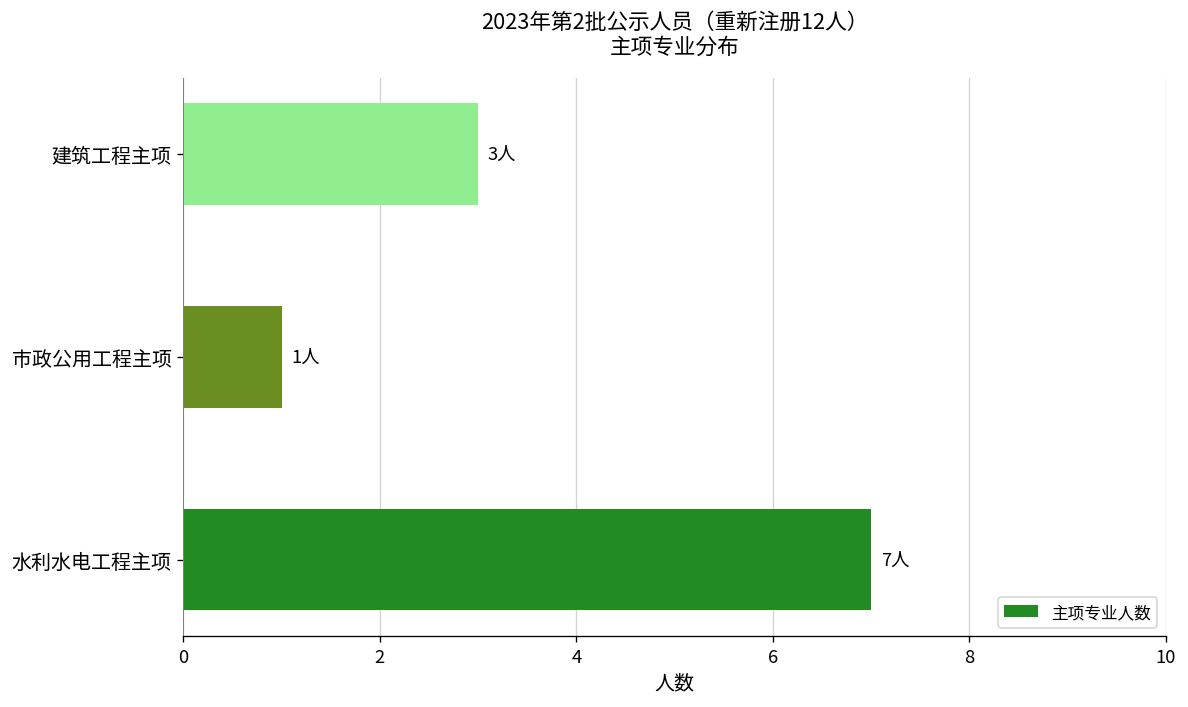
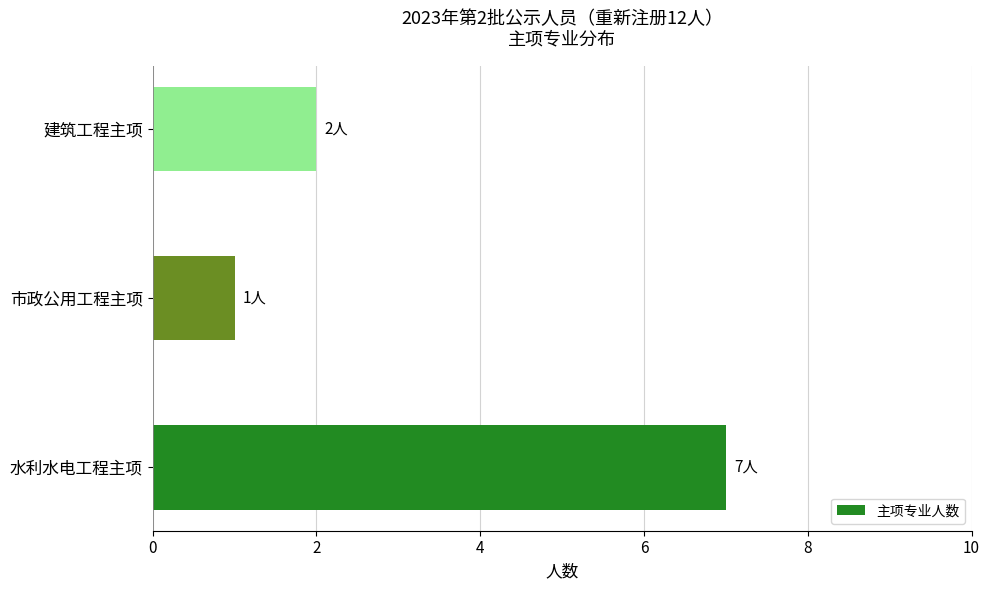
建筑工程主项: 3人 -> 2人
